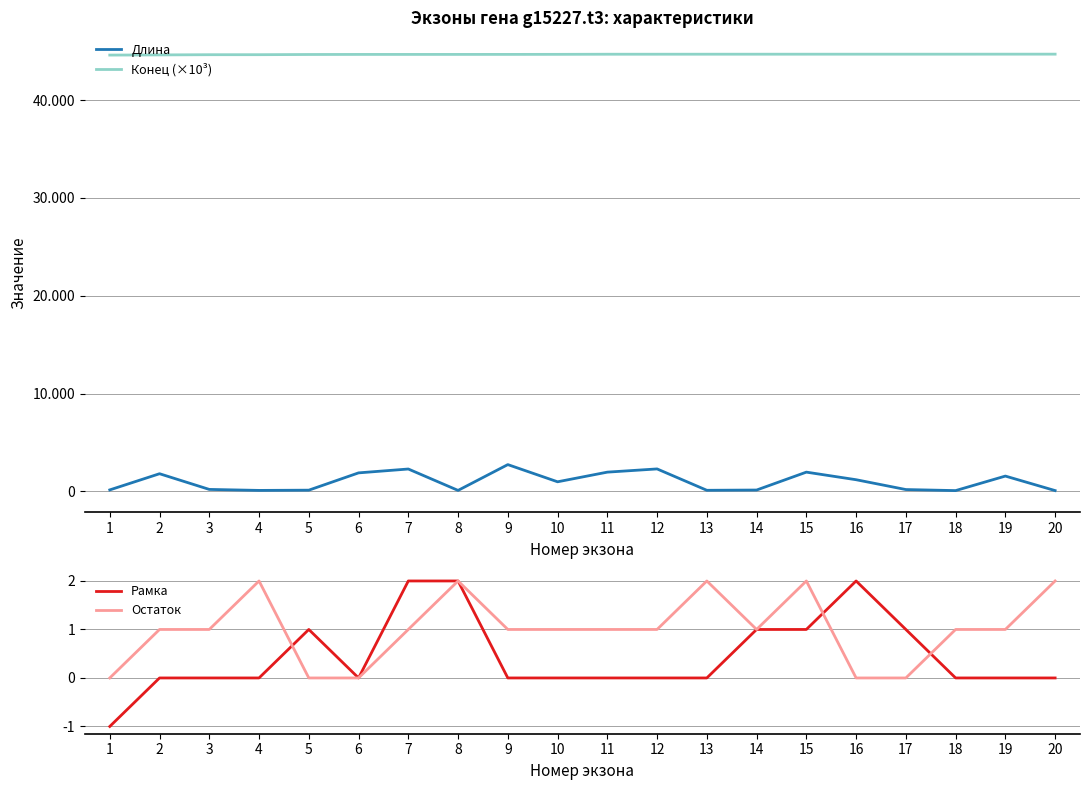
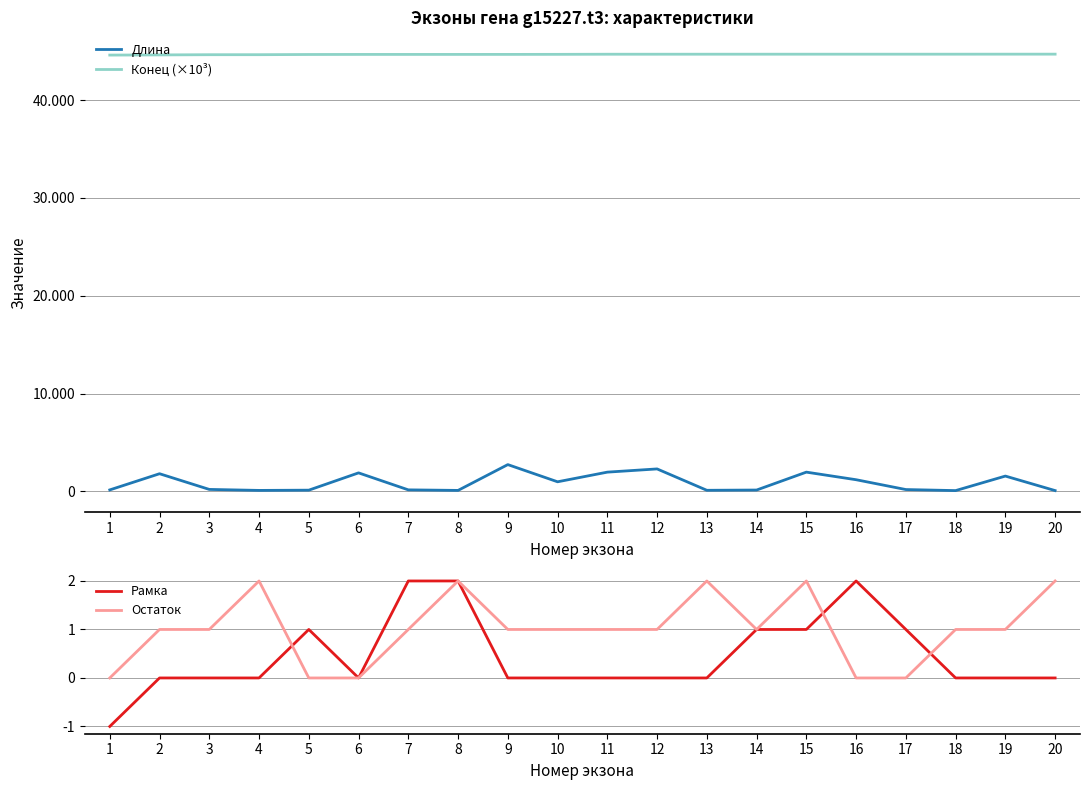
Экзоны гена g15227.t3: характеристики, Длина, 7: 2 -> 0
